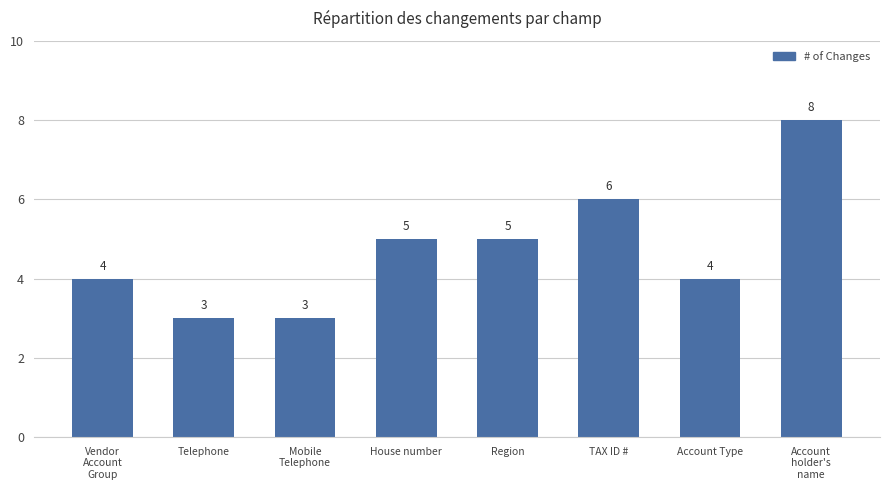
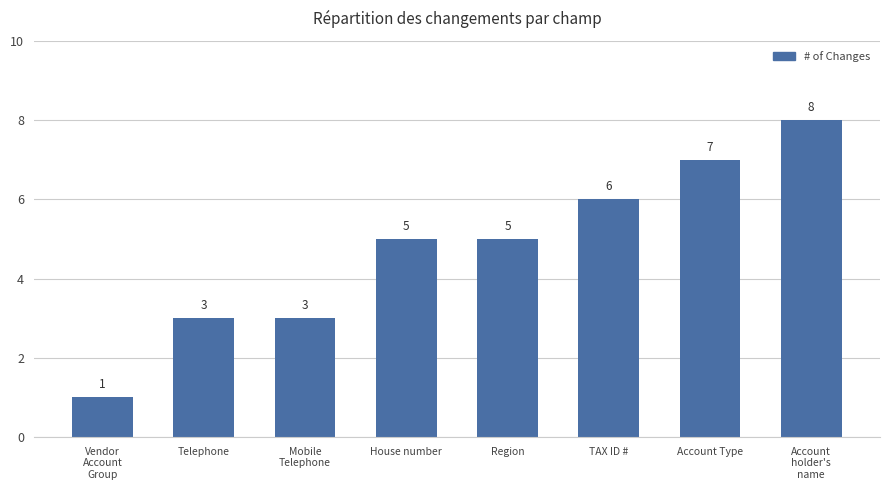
Vendor Account Group: 4 -> 1
Account Type: 4 -> 7
